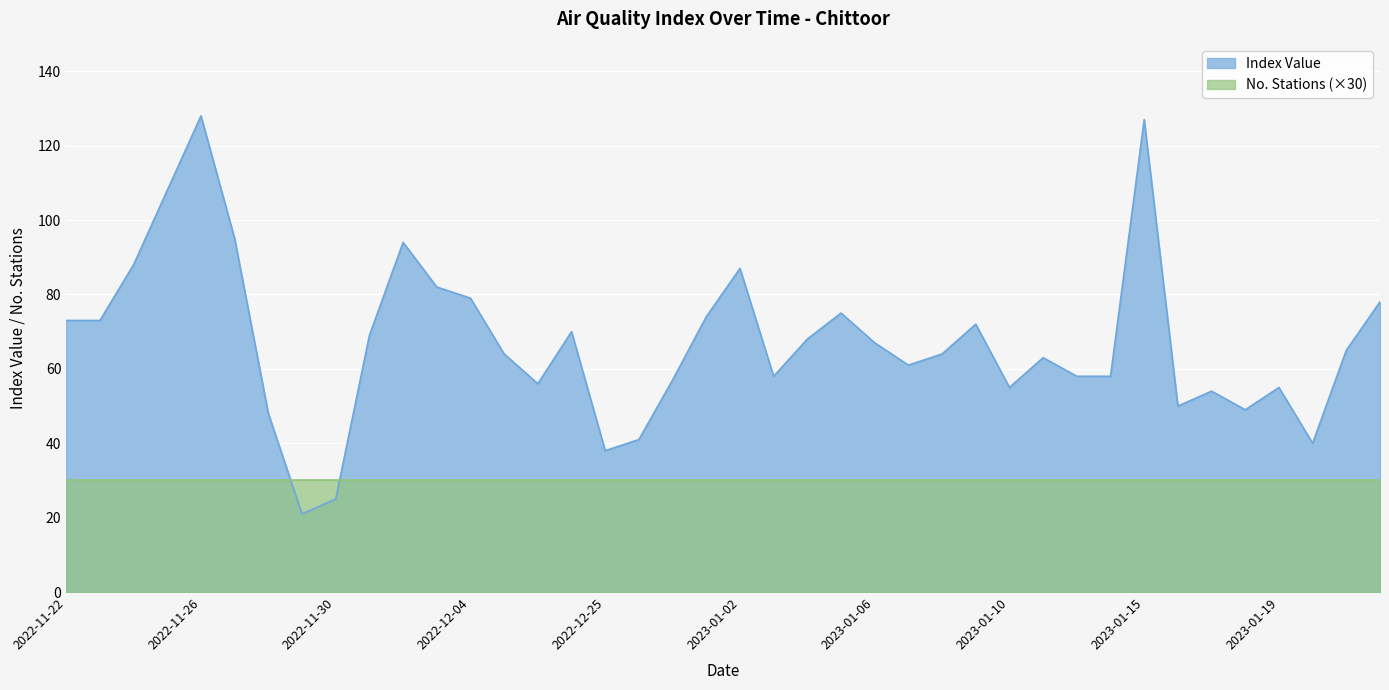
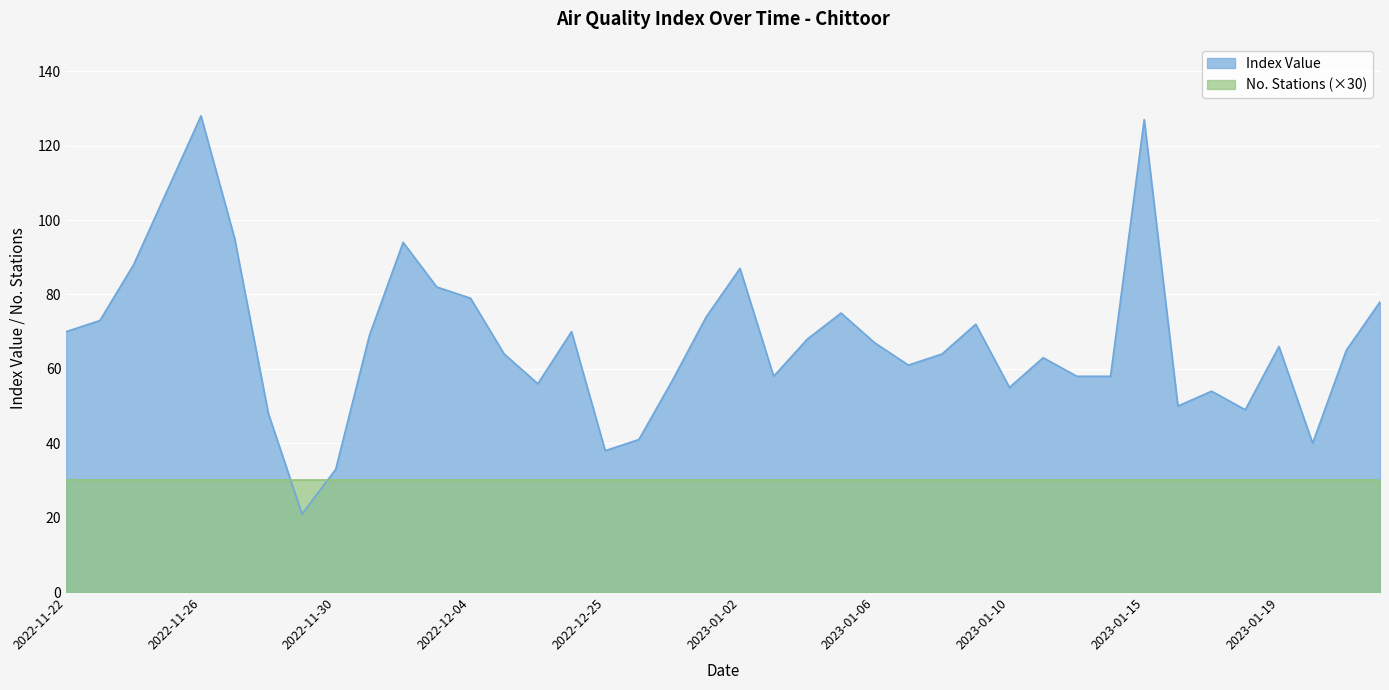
Index Value, 2022-11-22: 73 -> 70
Index Value, 2022-11-30: 25 -> 33
Index Value, 2023-01-19: 55 -> 66
